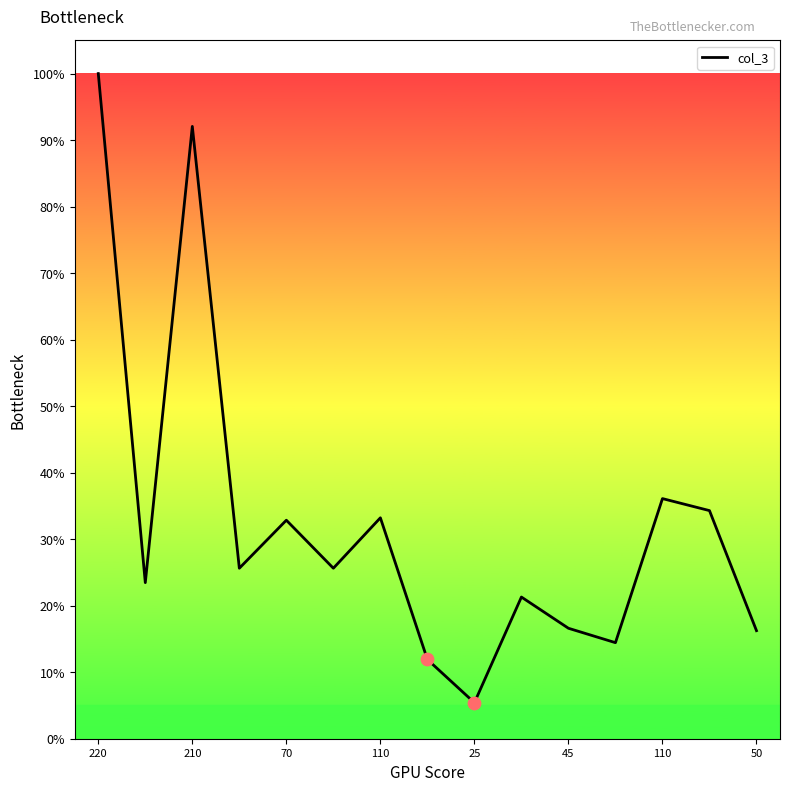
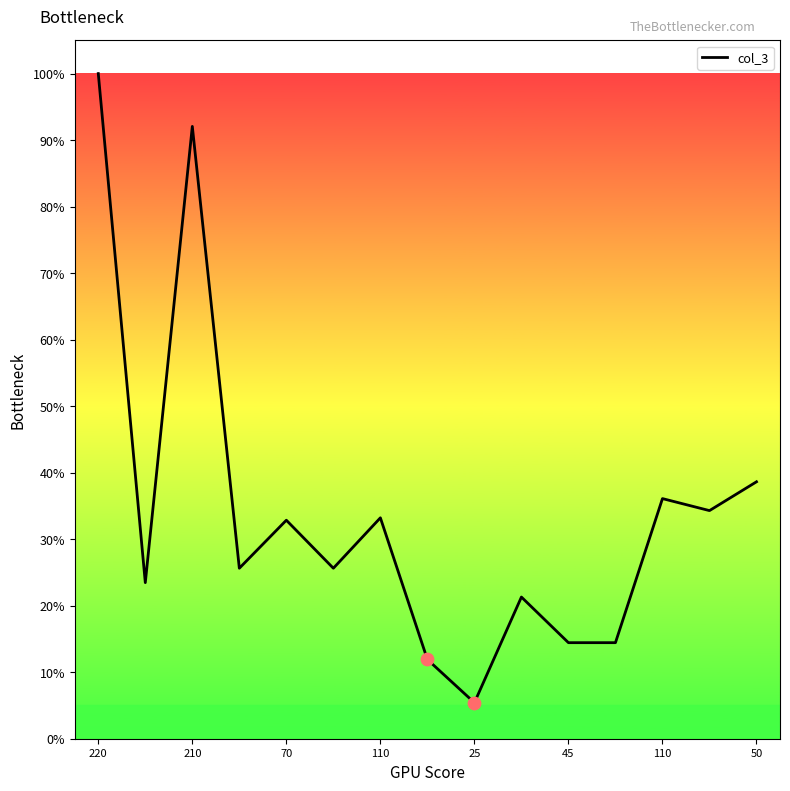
col_3, 45: 17% -> 14%
col_3, 50: 16% -> 39%
